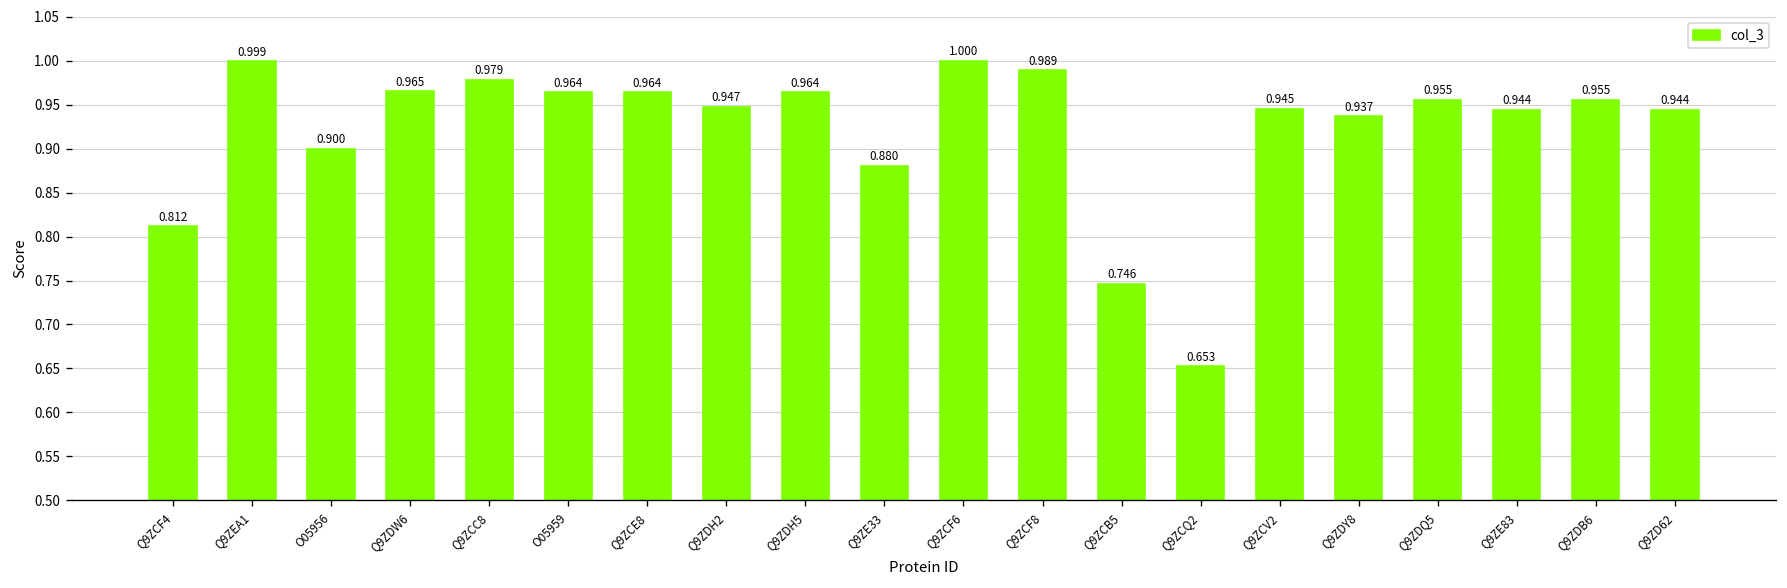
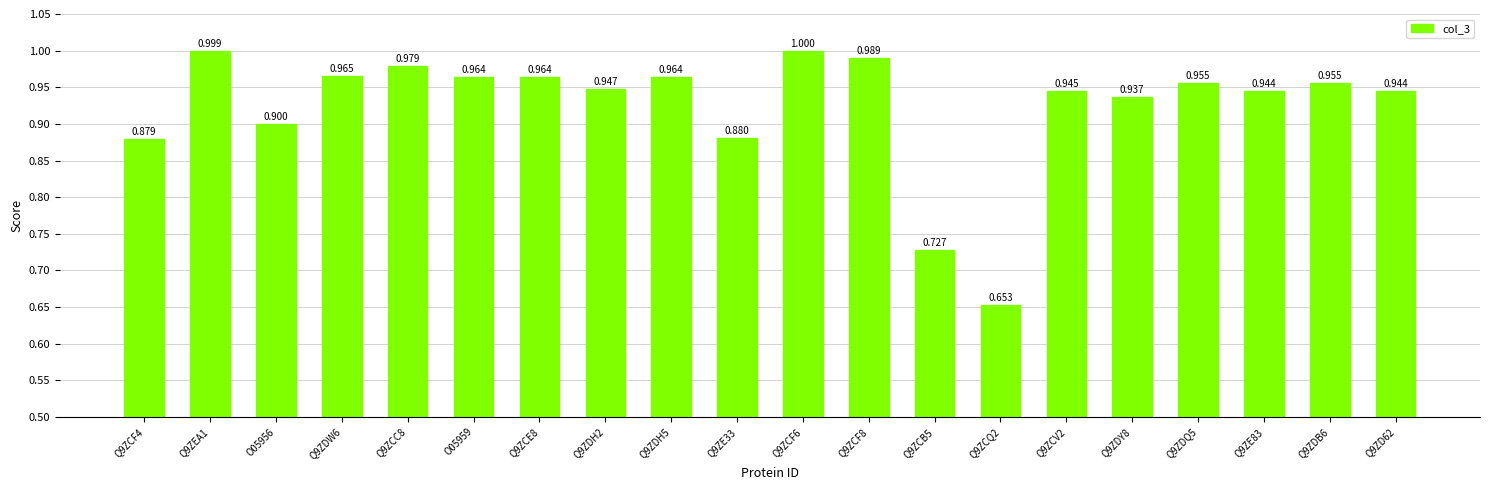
Q9ZCF4: 0.812 -> 0.879
Q9ZCB5: 0.746 -> 0.727
